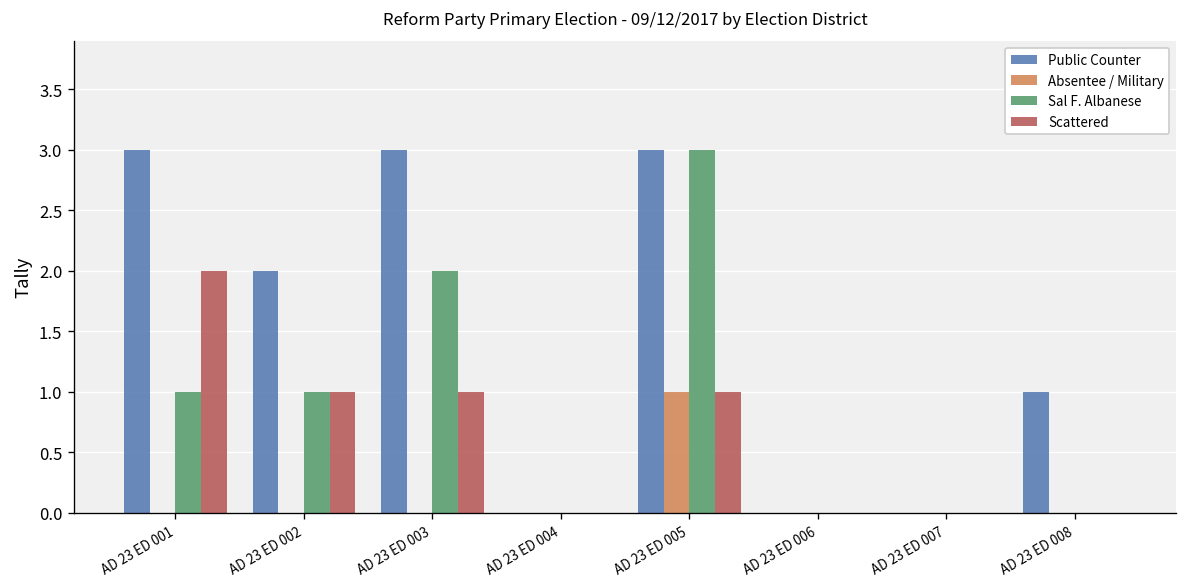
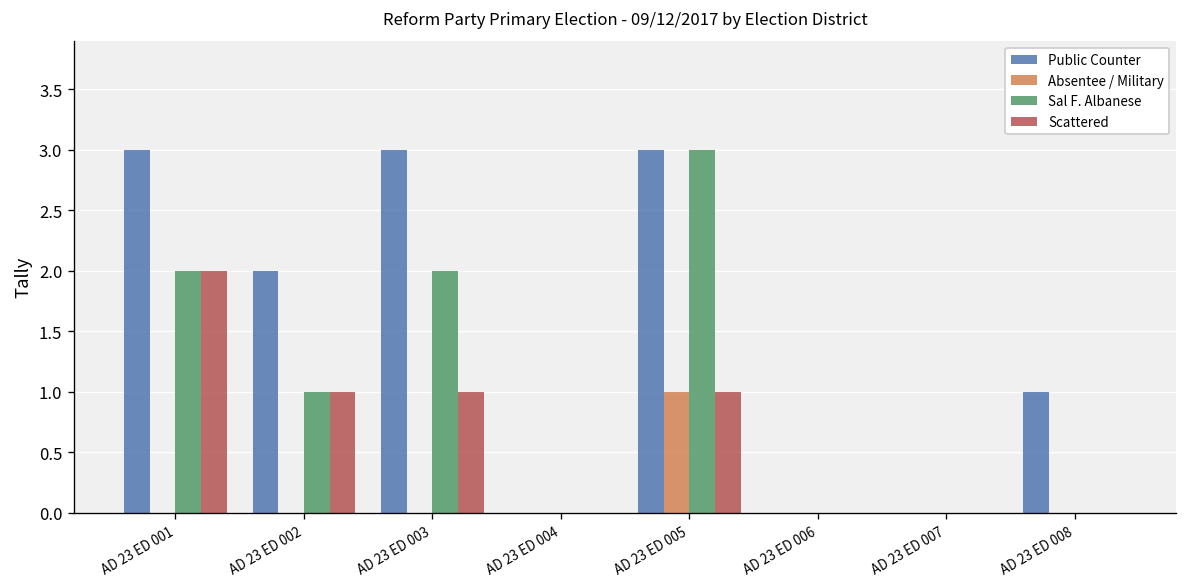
Sal F. Albanese, AD 23 ED 001: 1 -> 2
